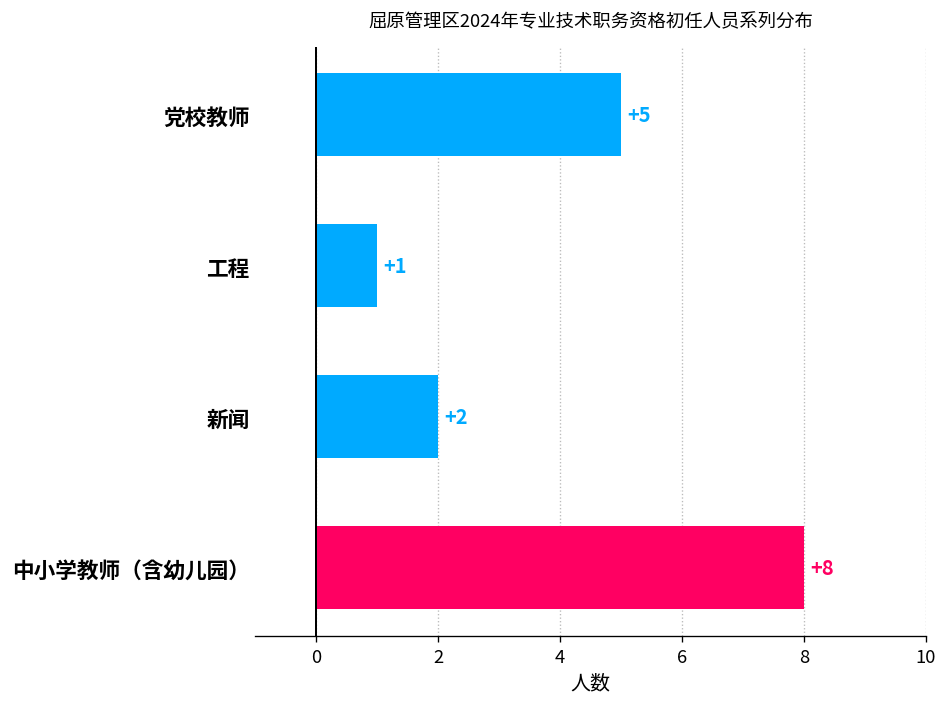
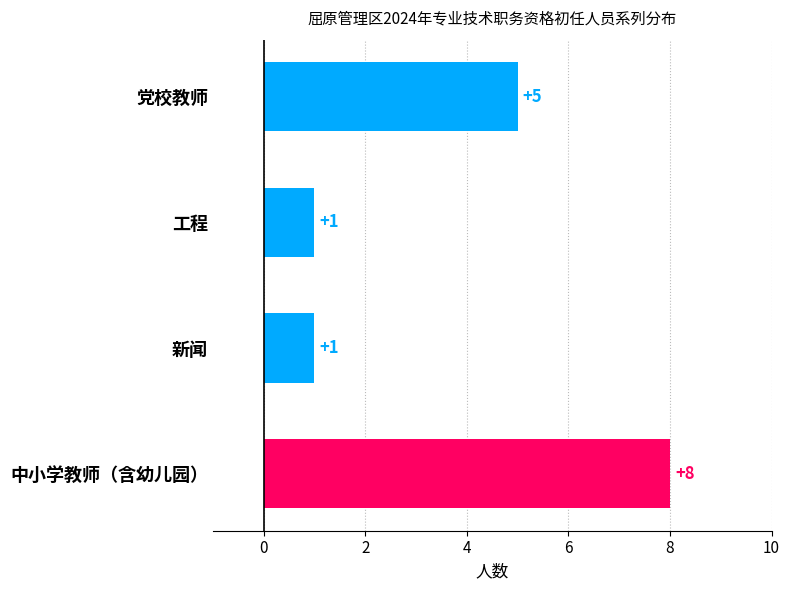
新闻: +2 -> +1
